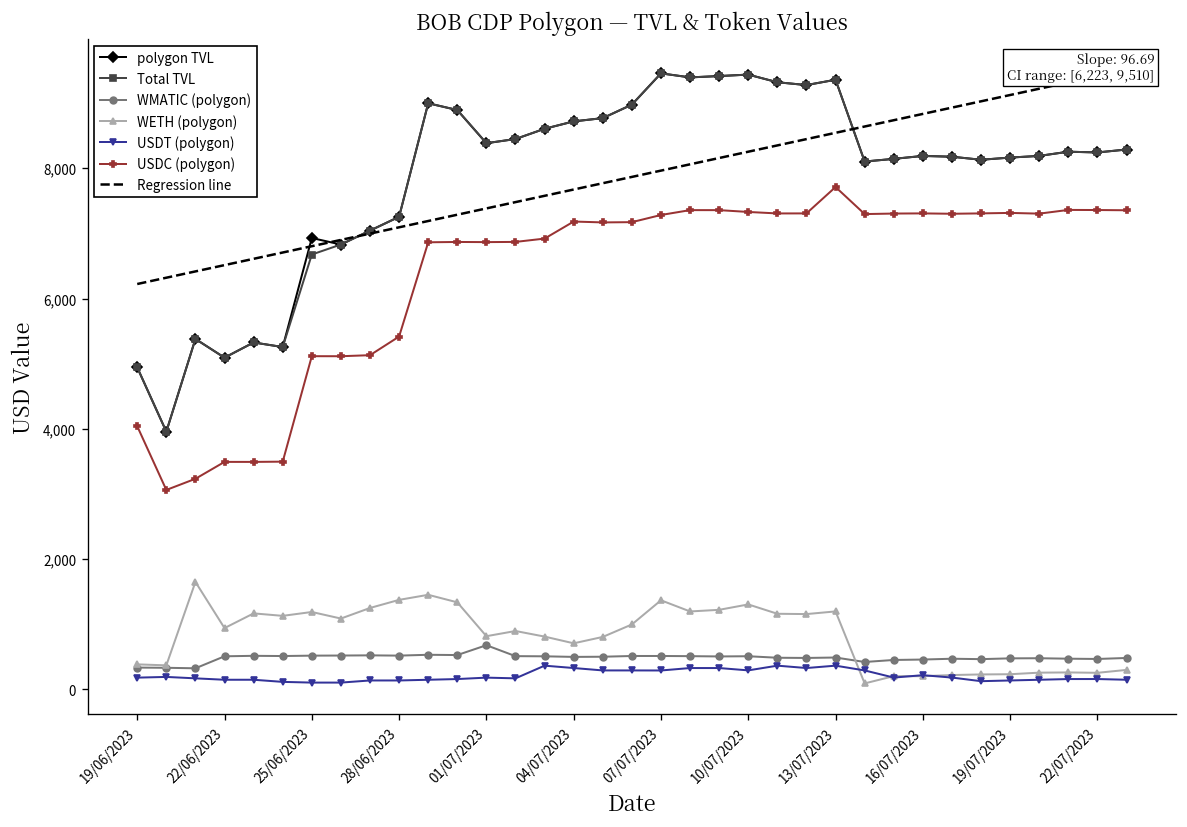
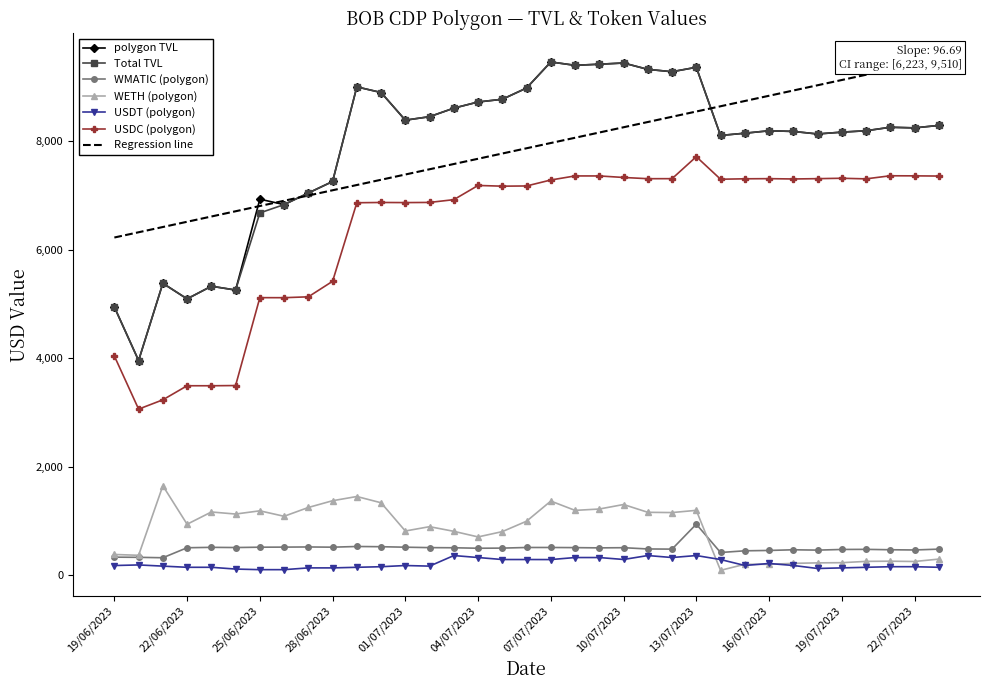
WMATIC (polygon), 01/07/2023: 700 -> 500
WMATIC (polygon), 13/07/2023: 500 -> 900
